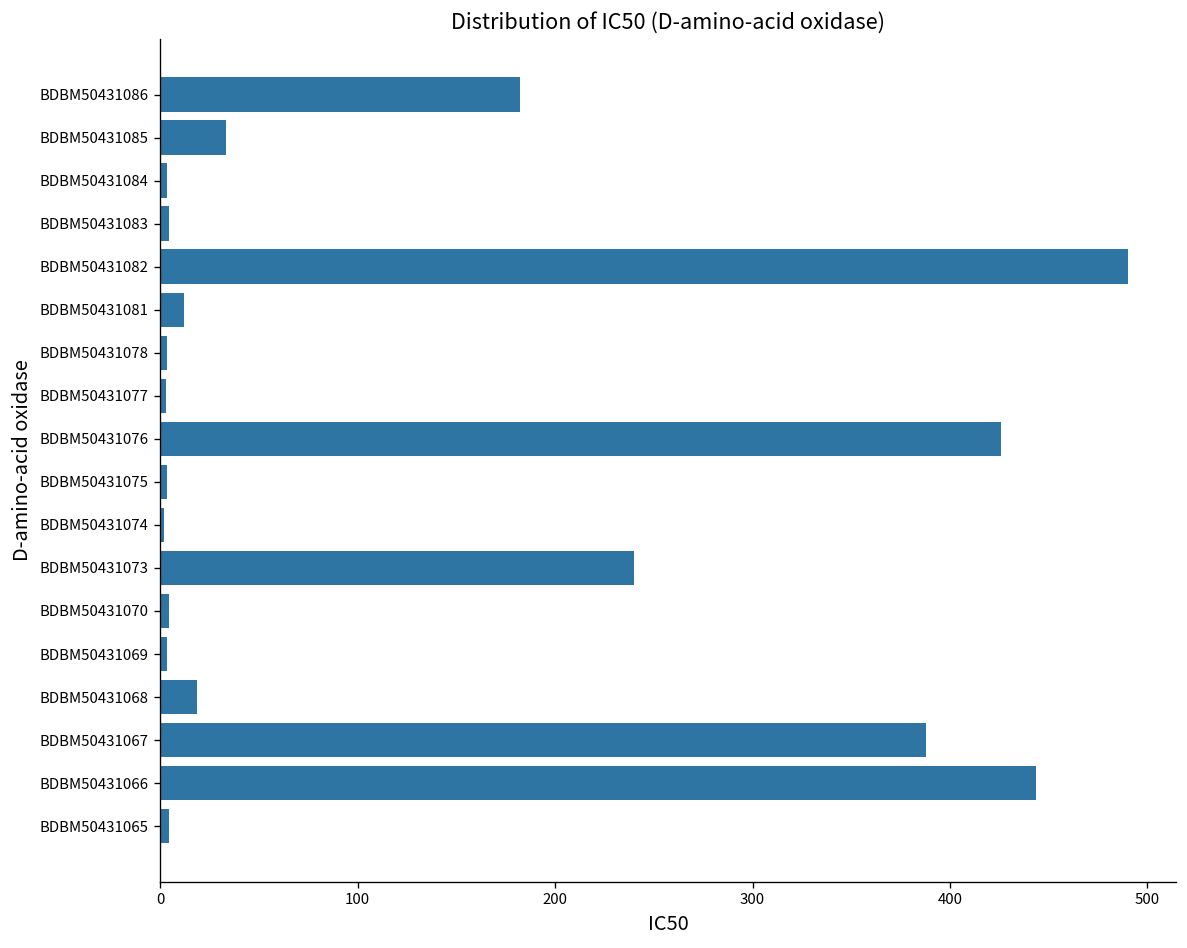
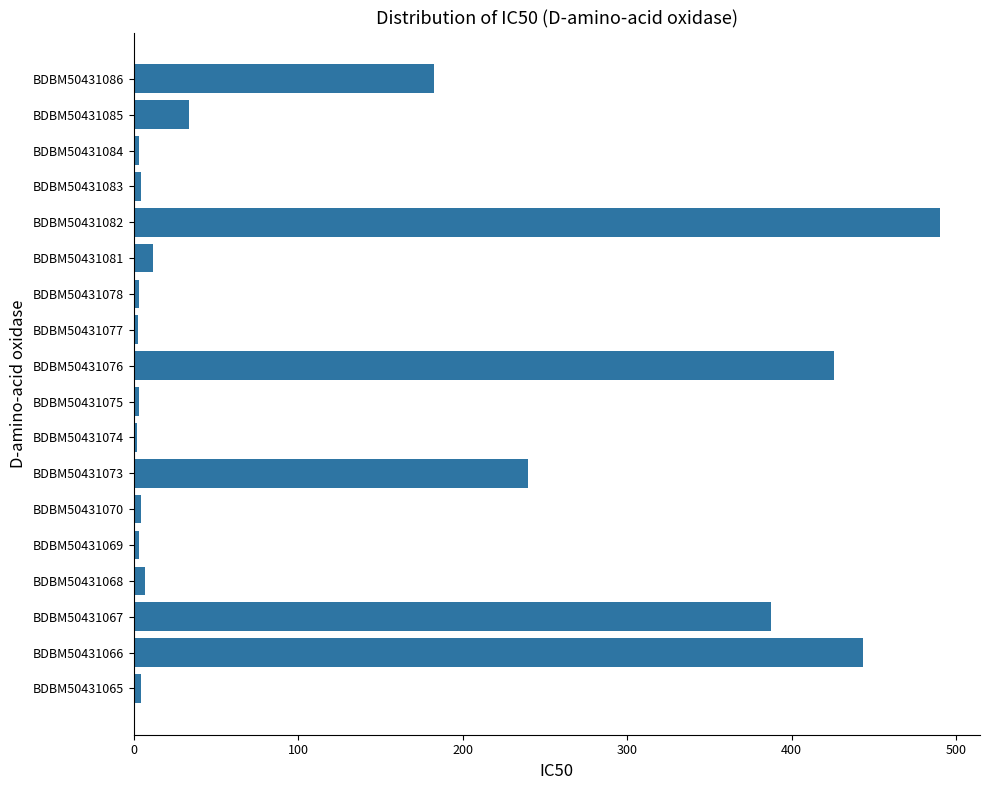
BDBM50431068: 19 -> 7
